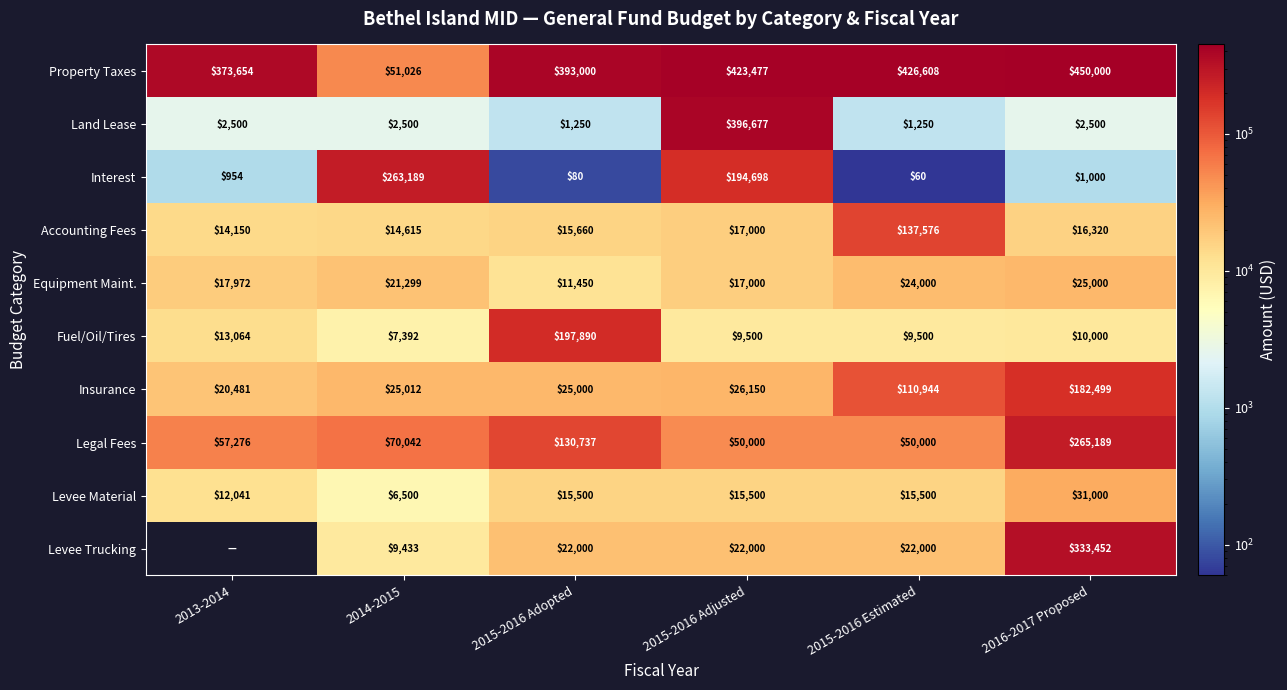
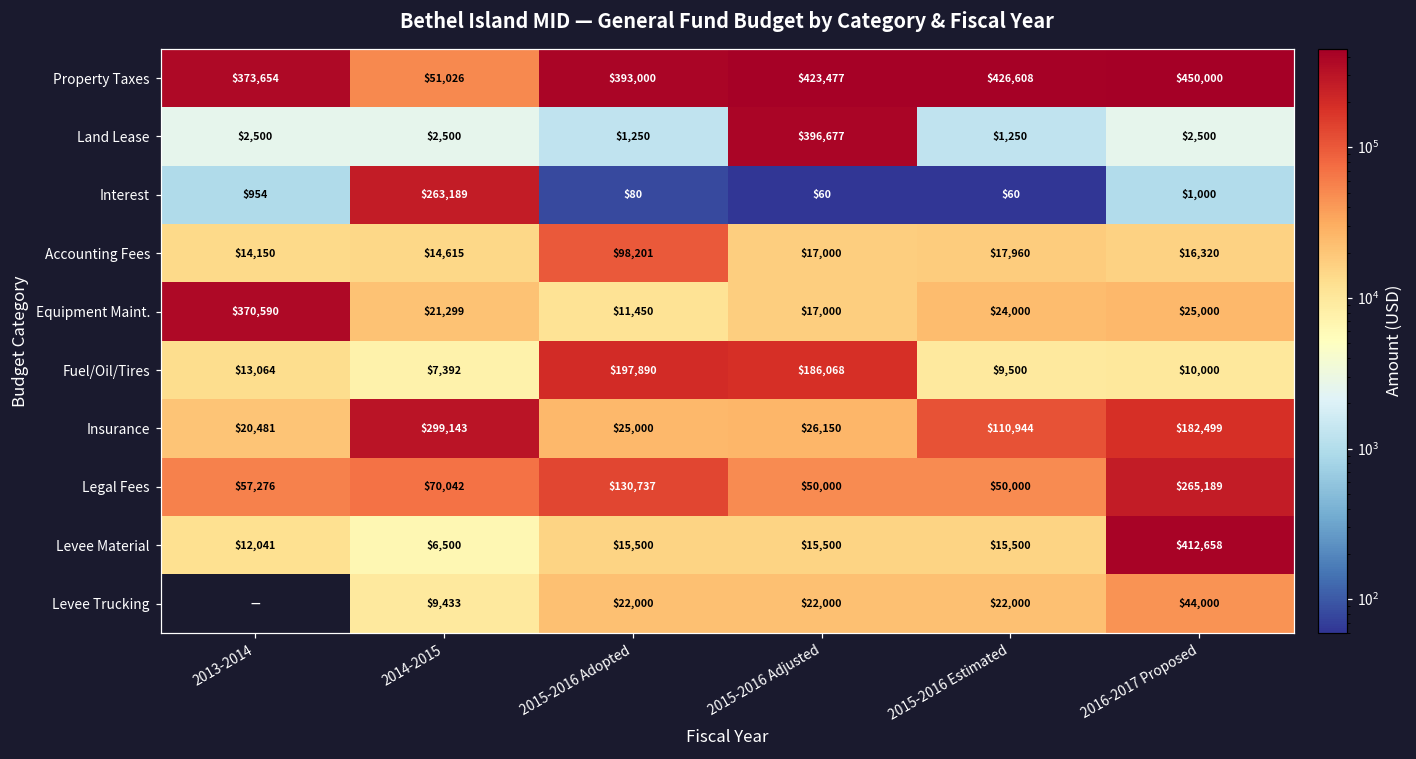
Interest, 2015-2016 Adjusted: $194,698 -> $60
Accounting Fees, 2015-2016 Adopted: $15,660 -> $98,201
Accounting Fees, 2015-2016 Estimated: $137,576 -> $17,960
Equipment Maint., 2013-2014: $17,972 -> $370,590
Fuel/Oil/Tires, 2015-2016 Adjusted: $9,500 -> $186,068
Insurance, 2014-2015: $25,012 -> $299,143
Levee Material, 2016-2017 Proposed: $31,000 -> $412,658
Levee Trucking, 2016-2017 Proposed: $333,452 -> $44,000
